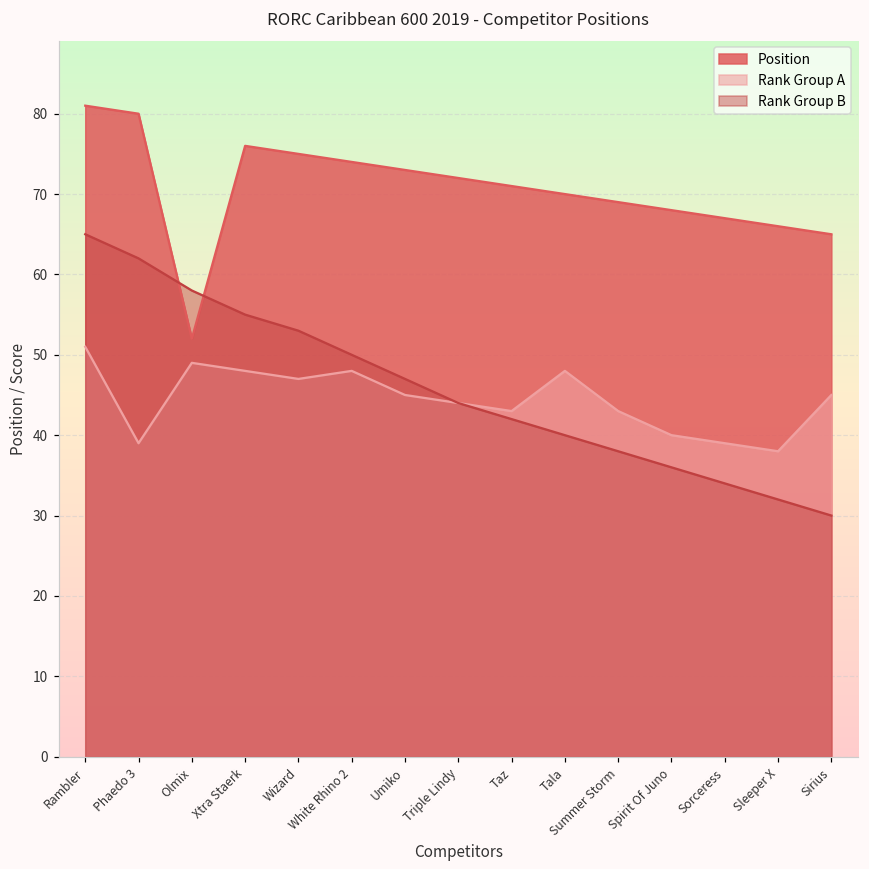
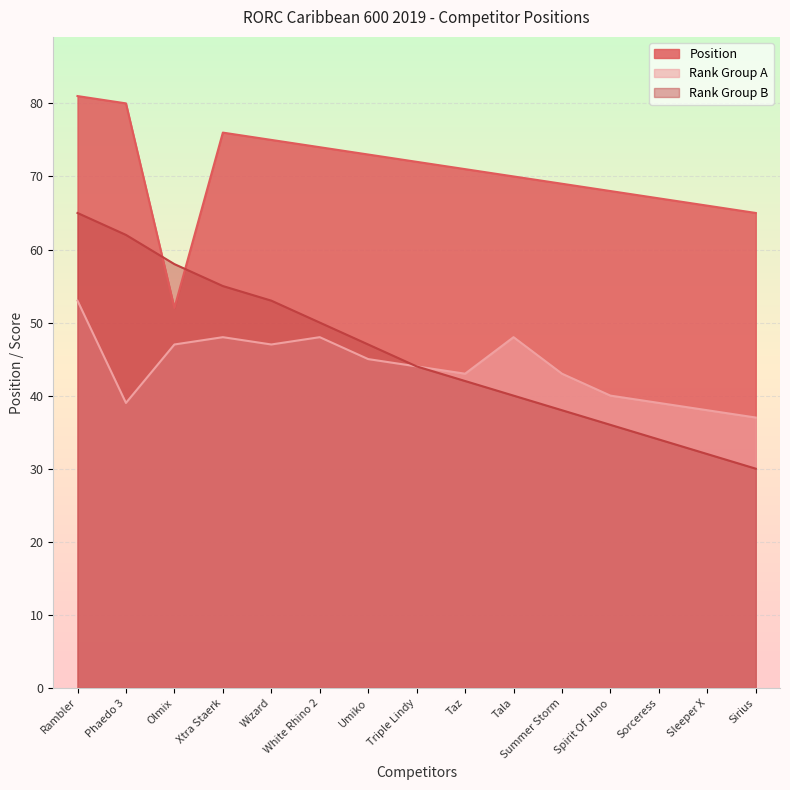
Rank Group A, Rambler: 51 -> 53
Rank Group A, Olmix: 49 -> 47
Rank Group A, Sirius: 45 -> 37
